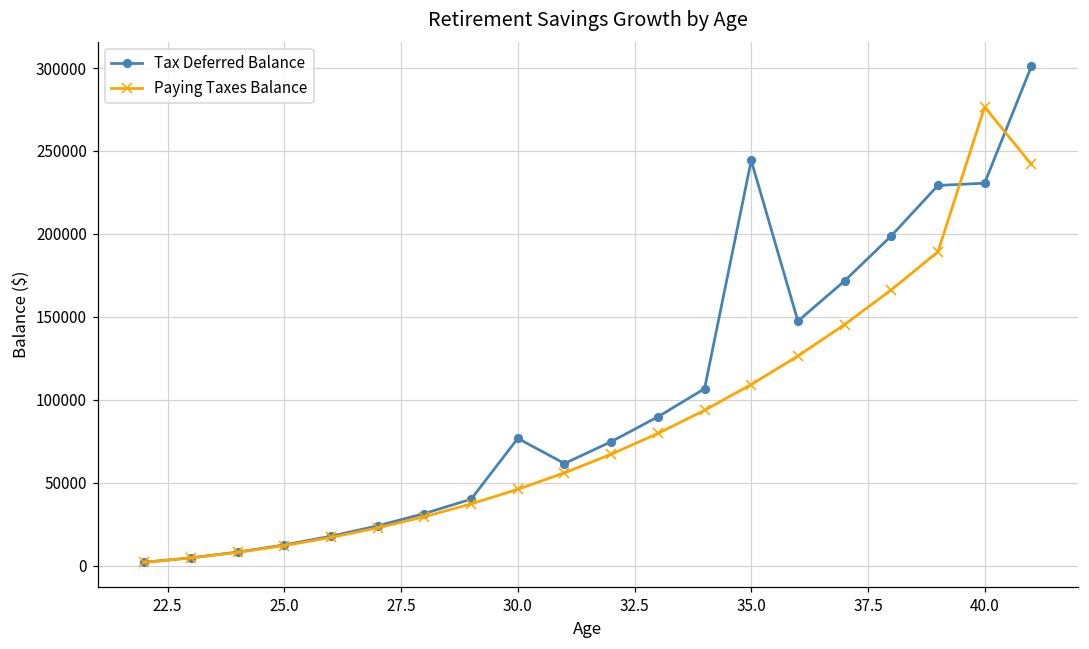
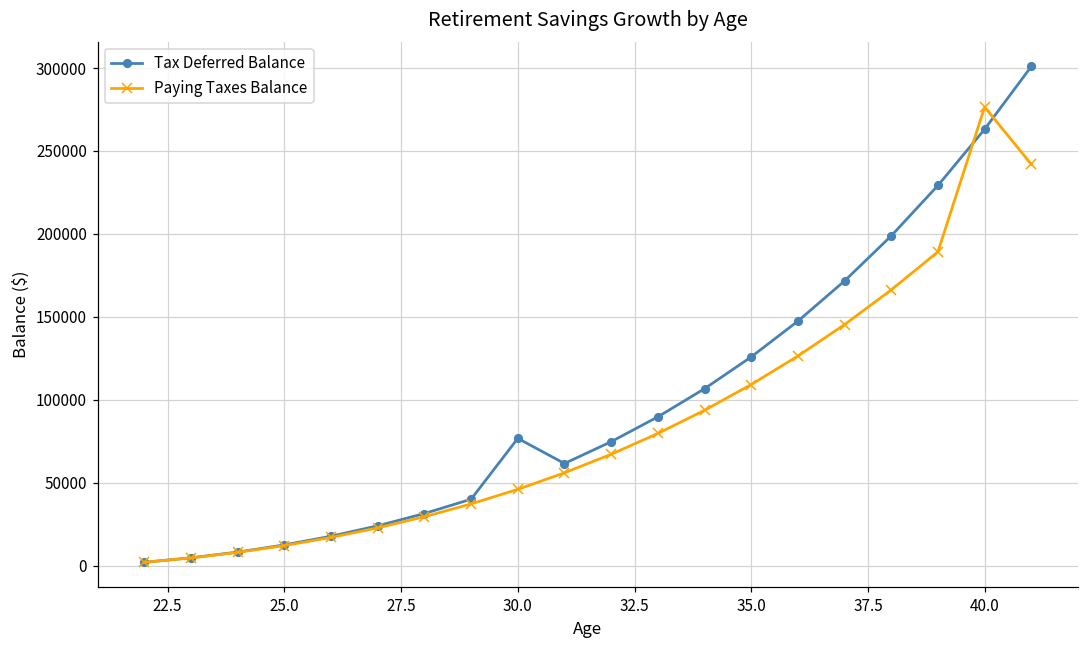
Tax Deferred Balance, 35.0: 244000 -> 126000
Tax Deferred Balance, 40.0: 231000 -> 263000
